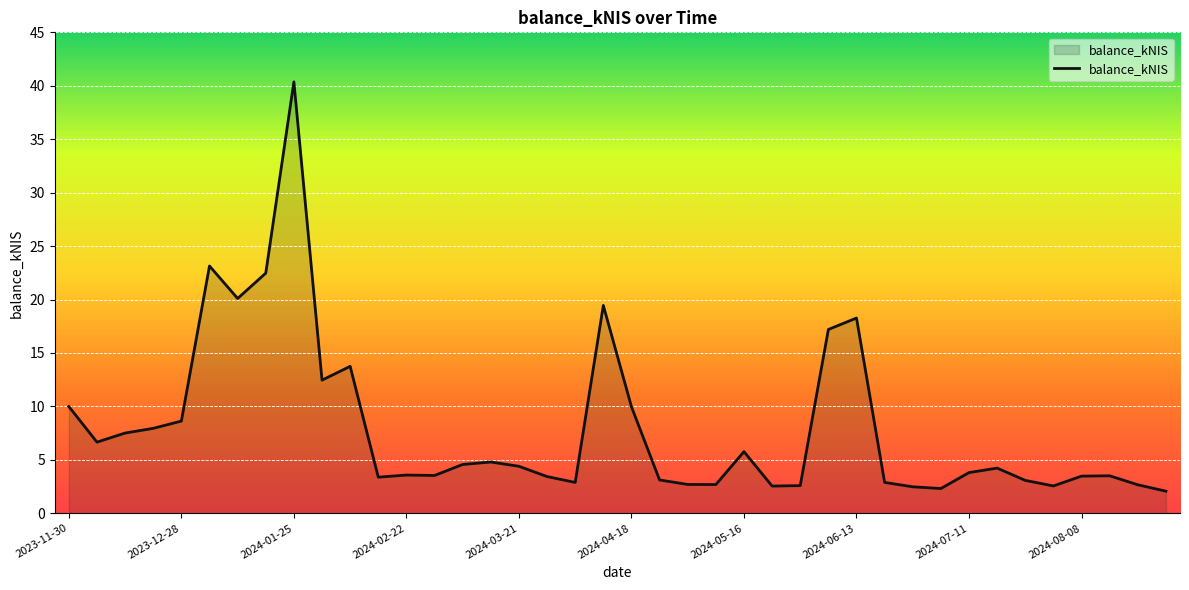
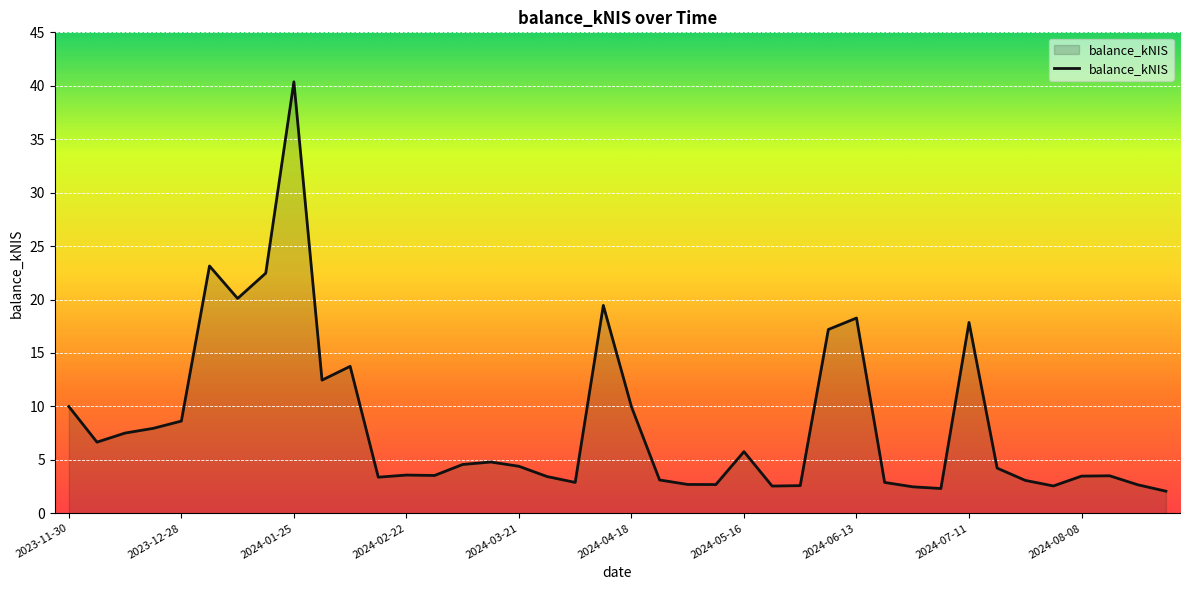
2024-07-11: 3.8 -> 17.9
